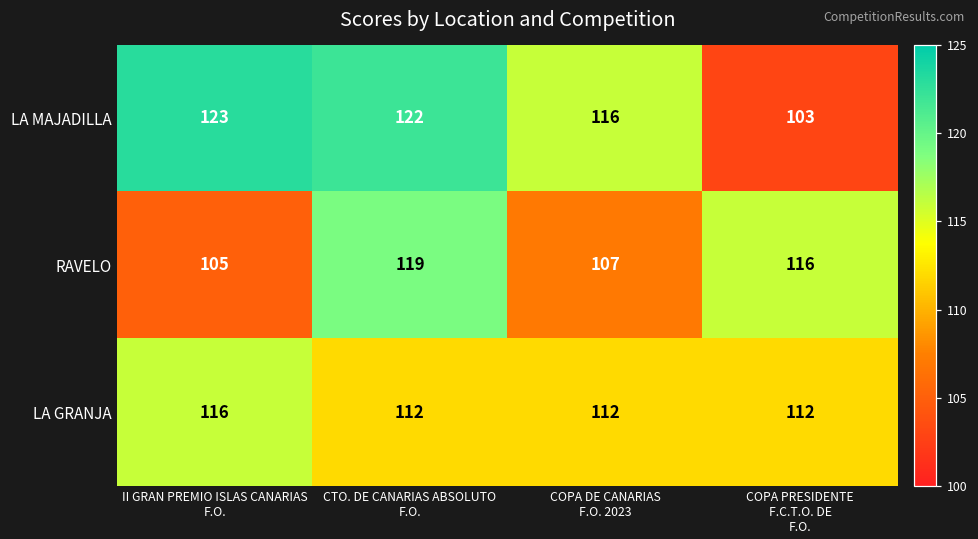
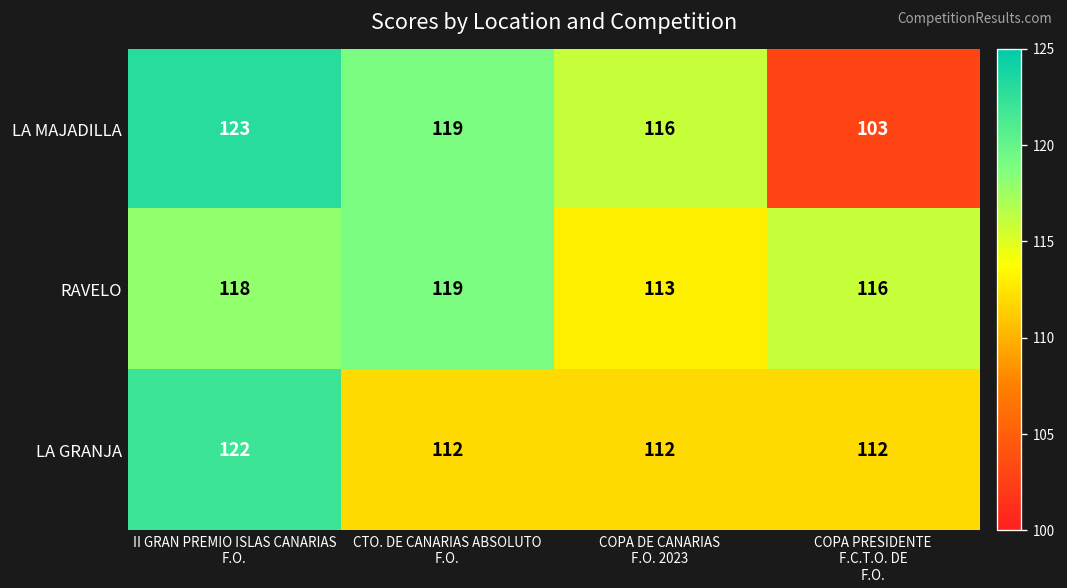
LA MAJADILLA, CTO. DE CANARIAS ABSOLUTO F.O.: 122 -> 119
RAVELO, II GRAN PREMIO ISLAS CANARIAS F.O.: 105 -> 118
RAVELO, COPA DE CANARIAS F.O. 2023: 107 -> 113
LA GRANJA, II GRAN PREMIO ISLAS CANARIAS F.O.: 116 -> 122
